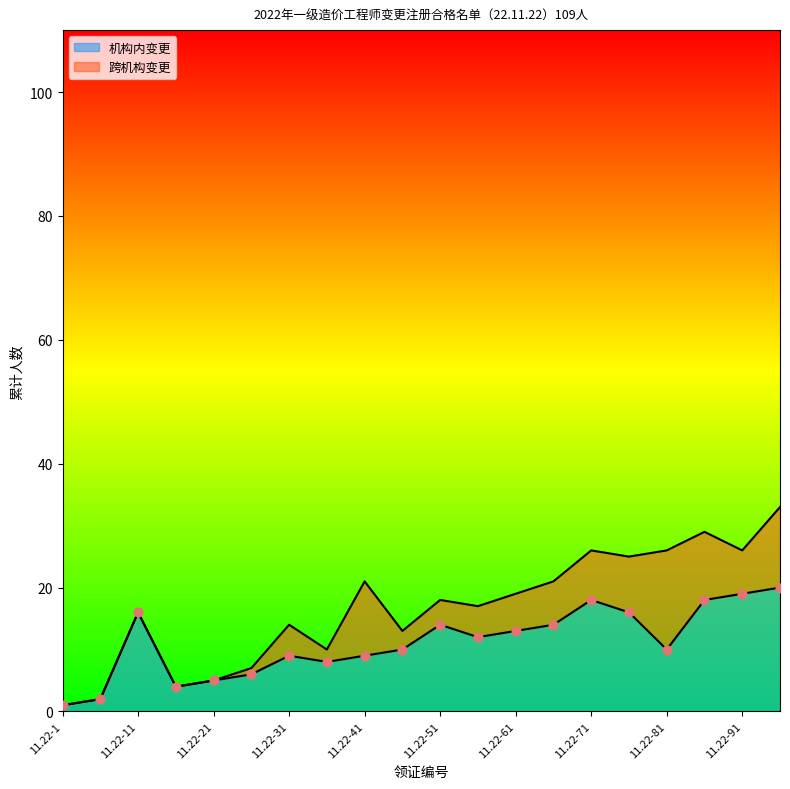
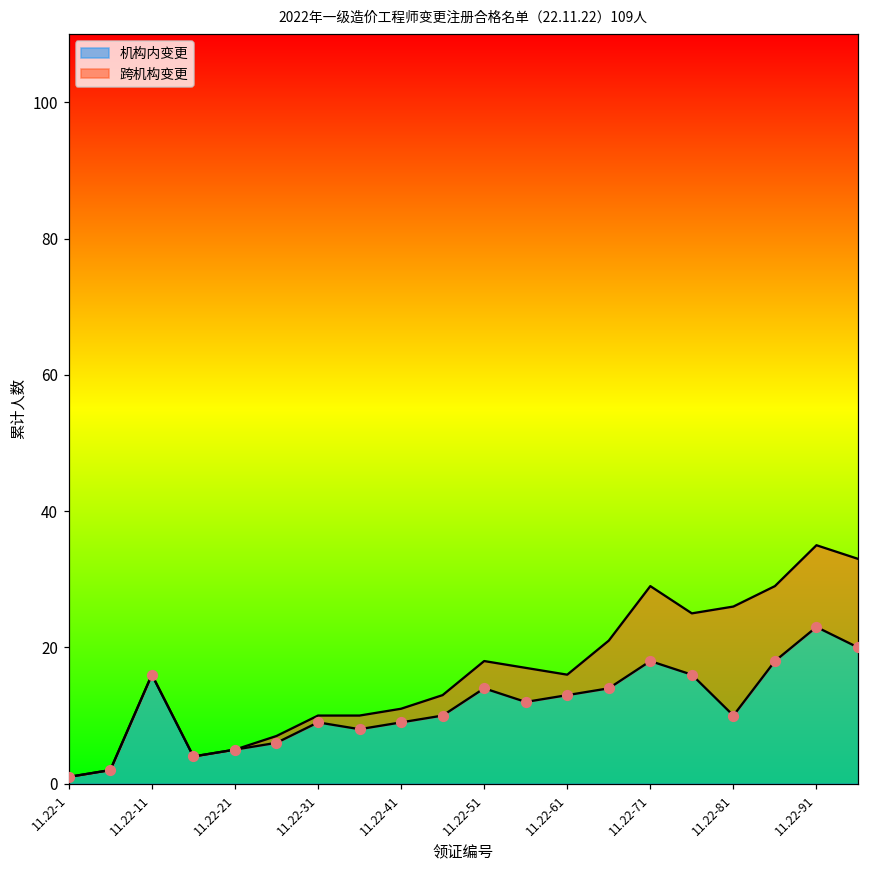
跨机构变更, 11.22-31: 5 -> 1
跨机构变更, 11.22-41: 12 -> 2
跨机构变更, 11.22-61: 6 -> 3
跨机构变更, 11.22-71: 8 -> 11
机构内变更, 11.22-91: 19 -> 23
跨机构变更, 11.22-91: 7 -> 12
